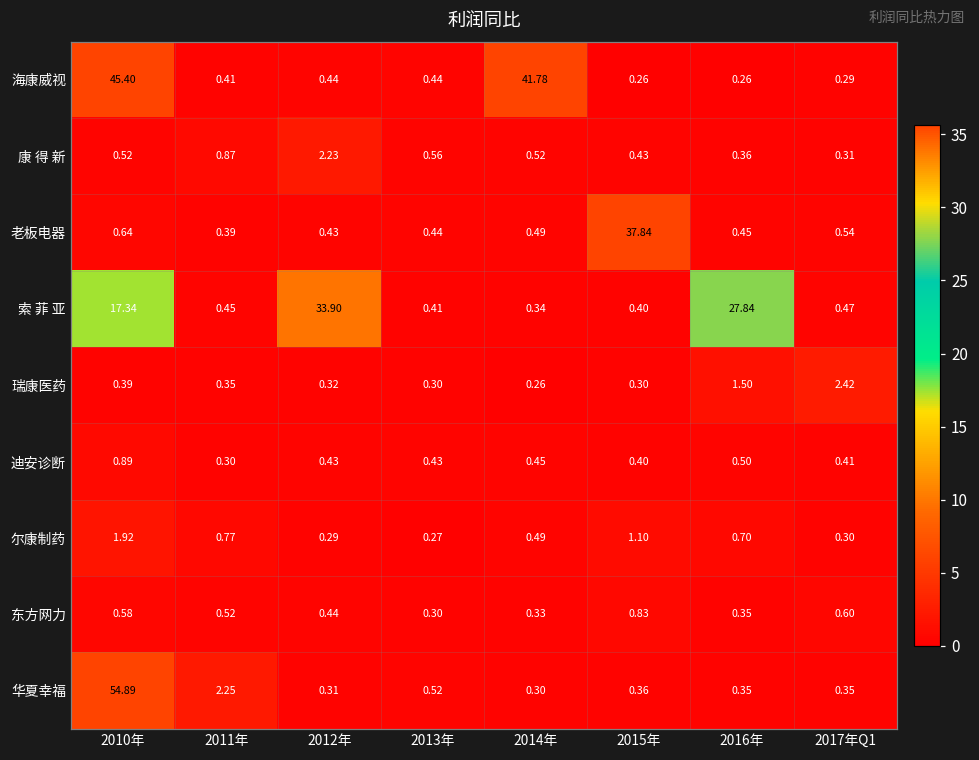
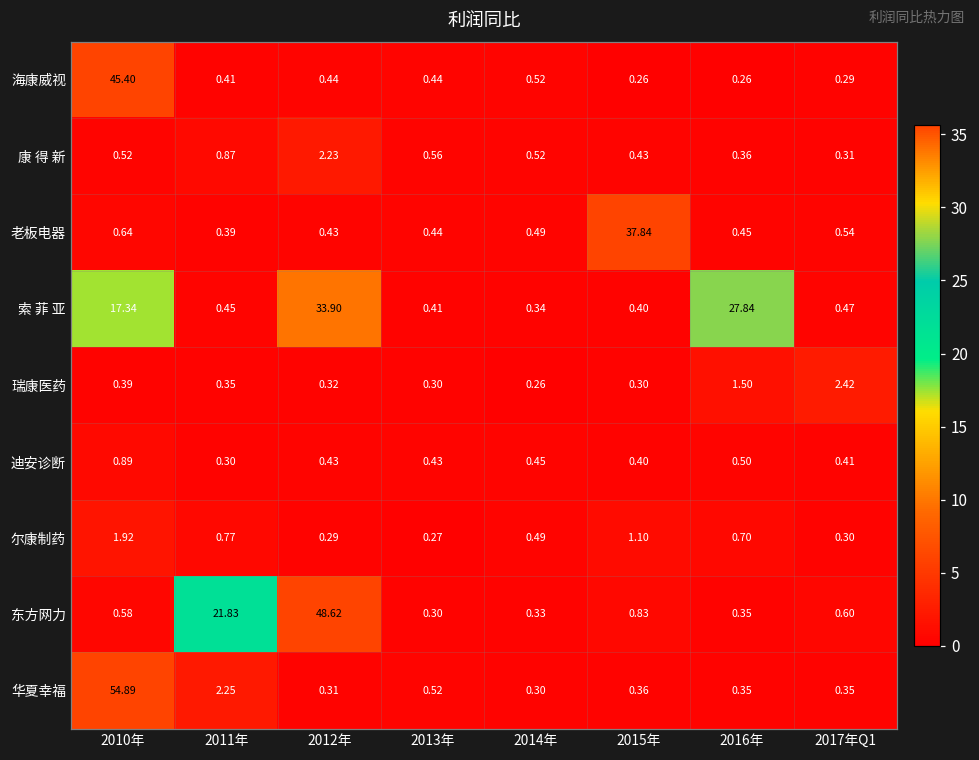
海康威视, 2014年: 41.78 -> 0.52
东方网力, 2011年: 0.52 -> 21.83
东方网力, 2012年: 0.44 -> 48.62
